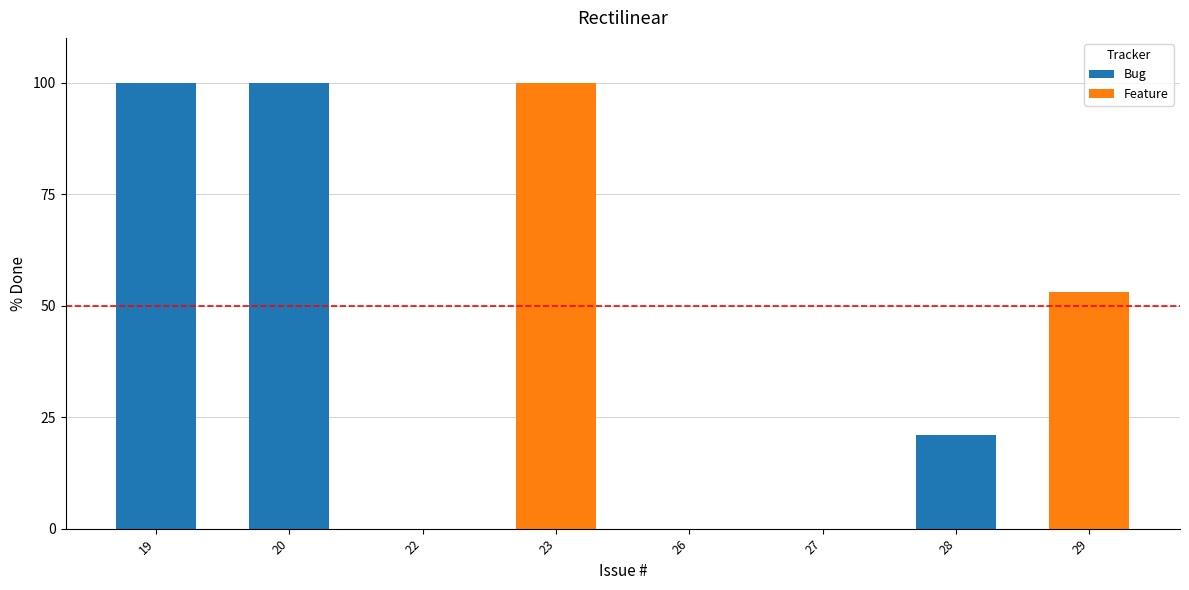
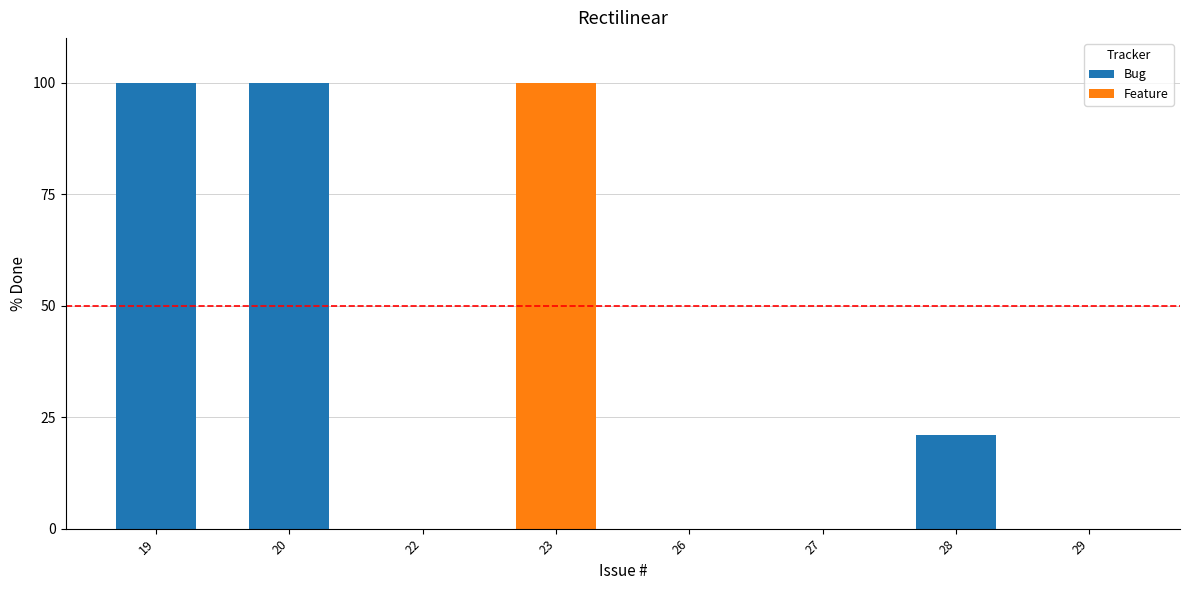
29: 53 -> 0
